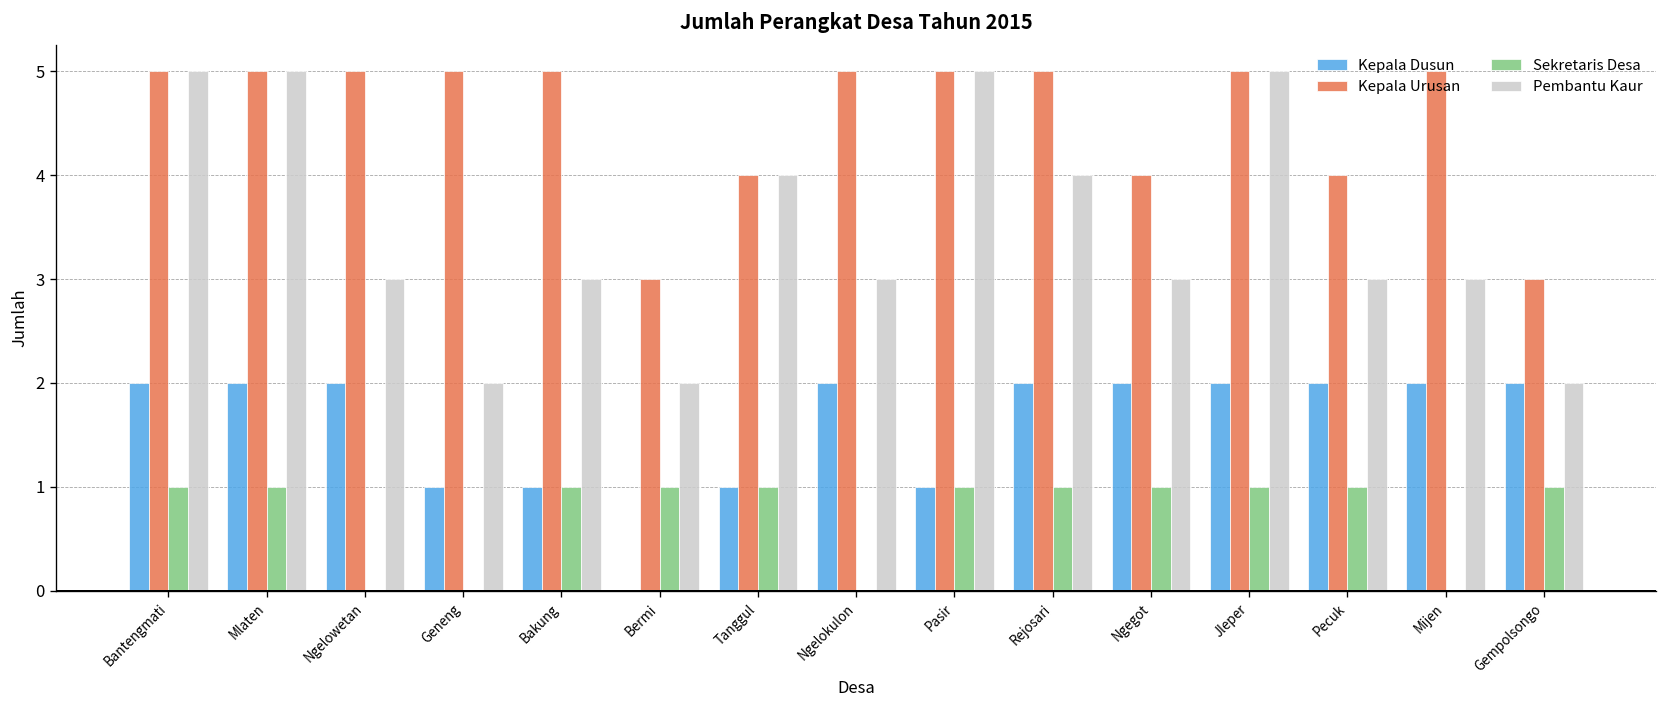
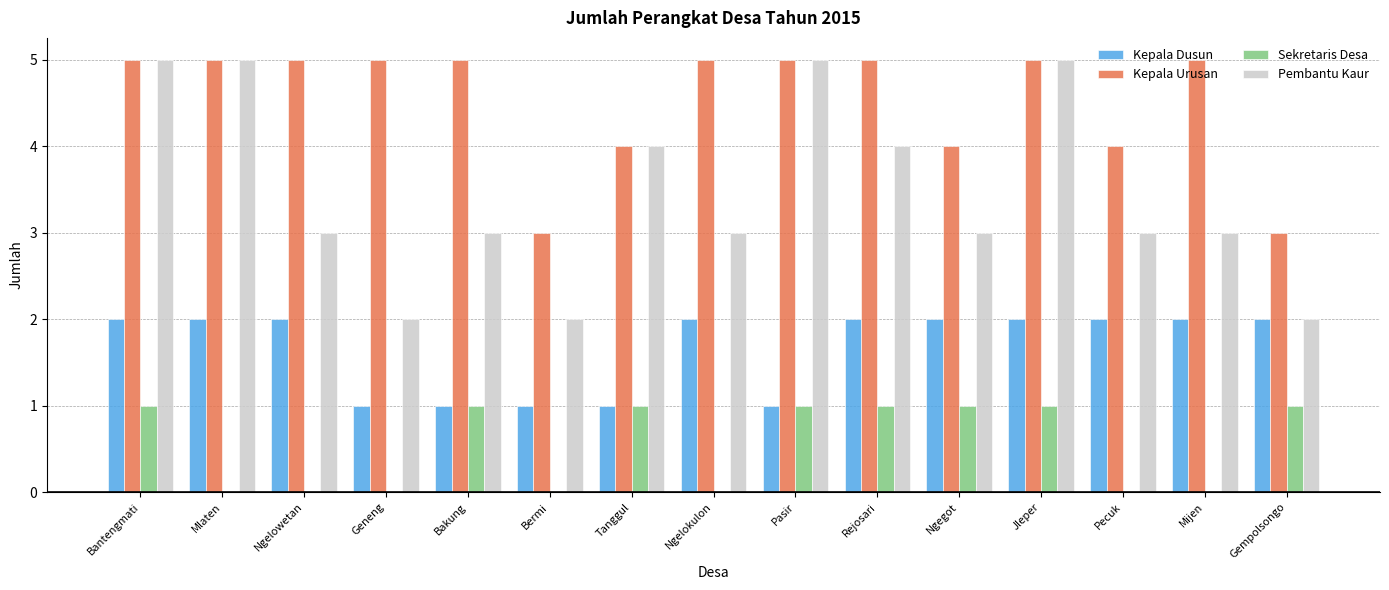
Sekretaris Desa, Mlaten: 1 -> 0
Kepala Dusun, Bermi: 0 -> 1
Sekretaris Desa, Bermi: 1 -> 0
Sekretaris Desa, Pecuk: 1 -> 0
